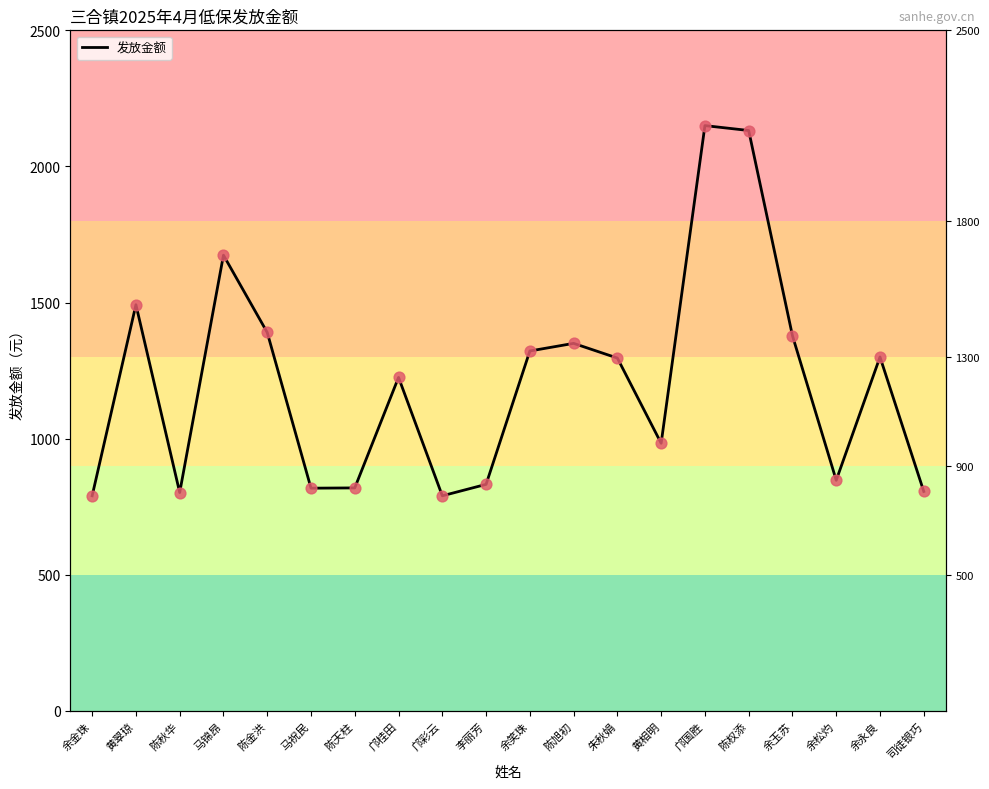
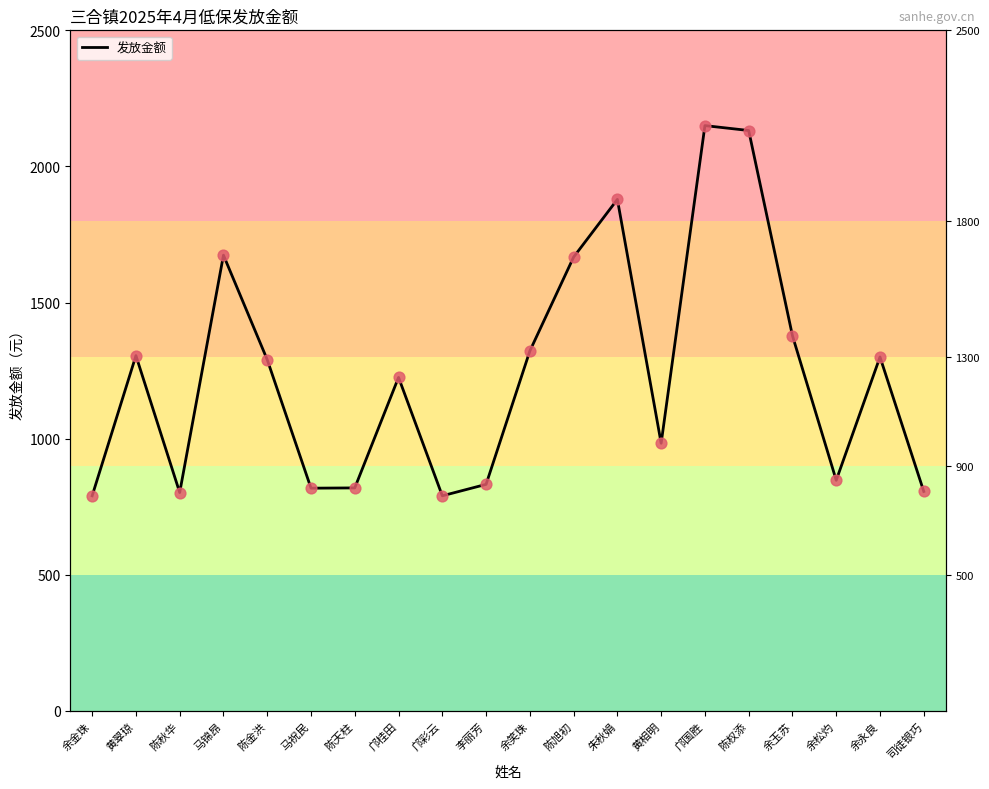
黄翠琼: 1490 -> 1310
陈金洪: 1390 -> 1290
陈旭初: 1350 -> 1670
朱秋娟: 1300 -> 1880
